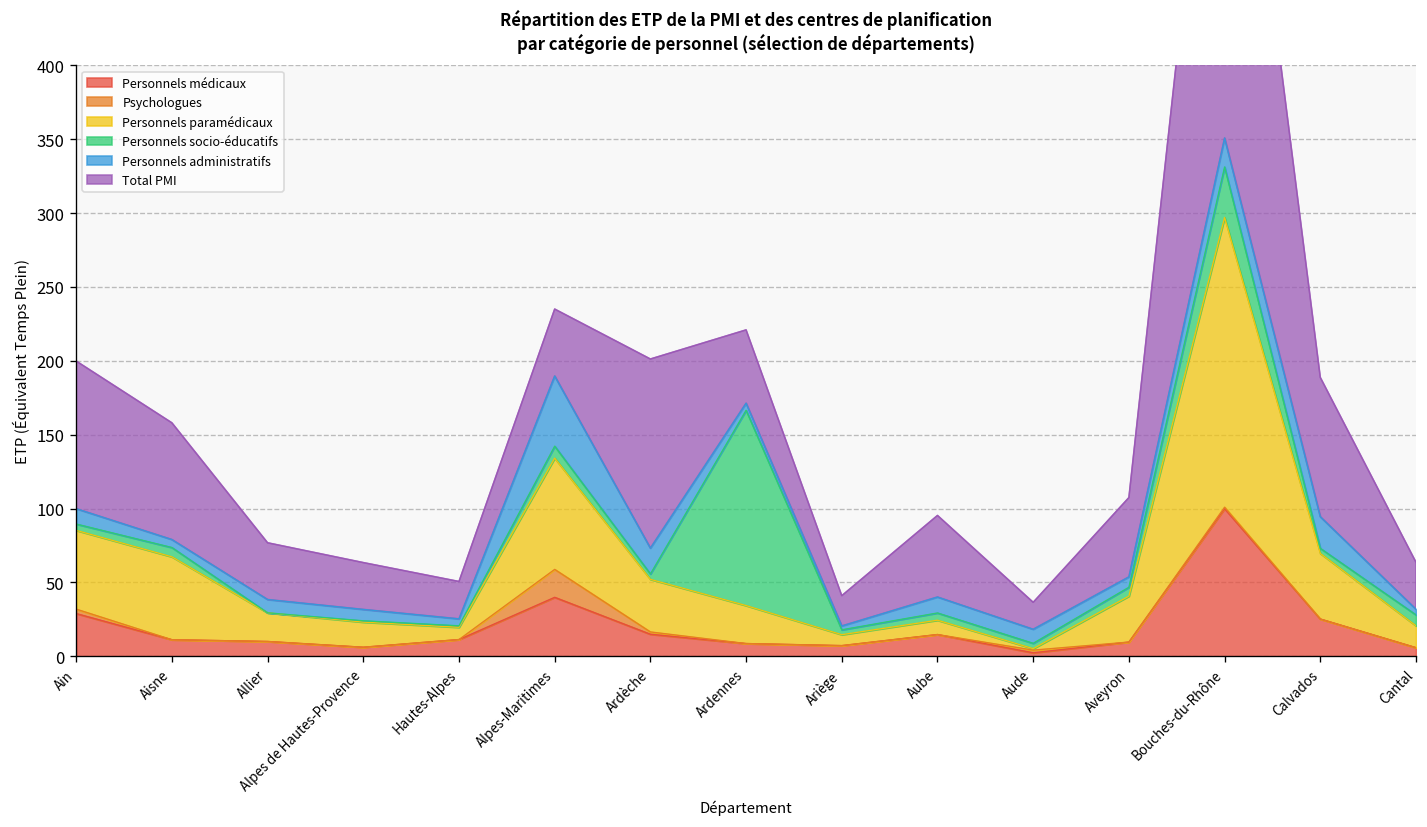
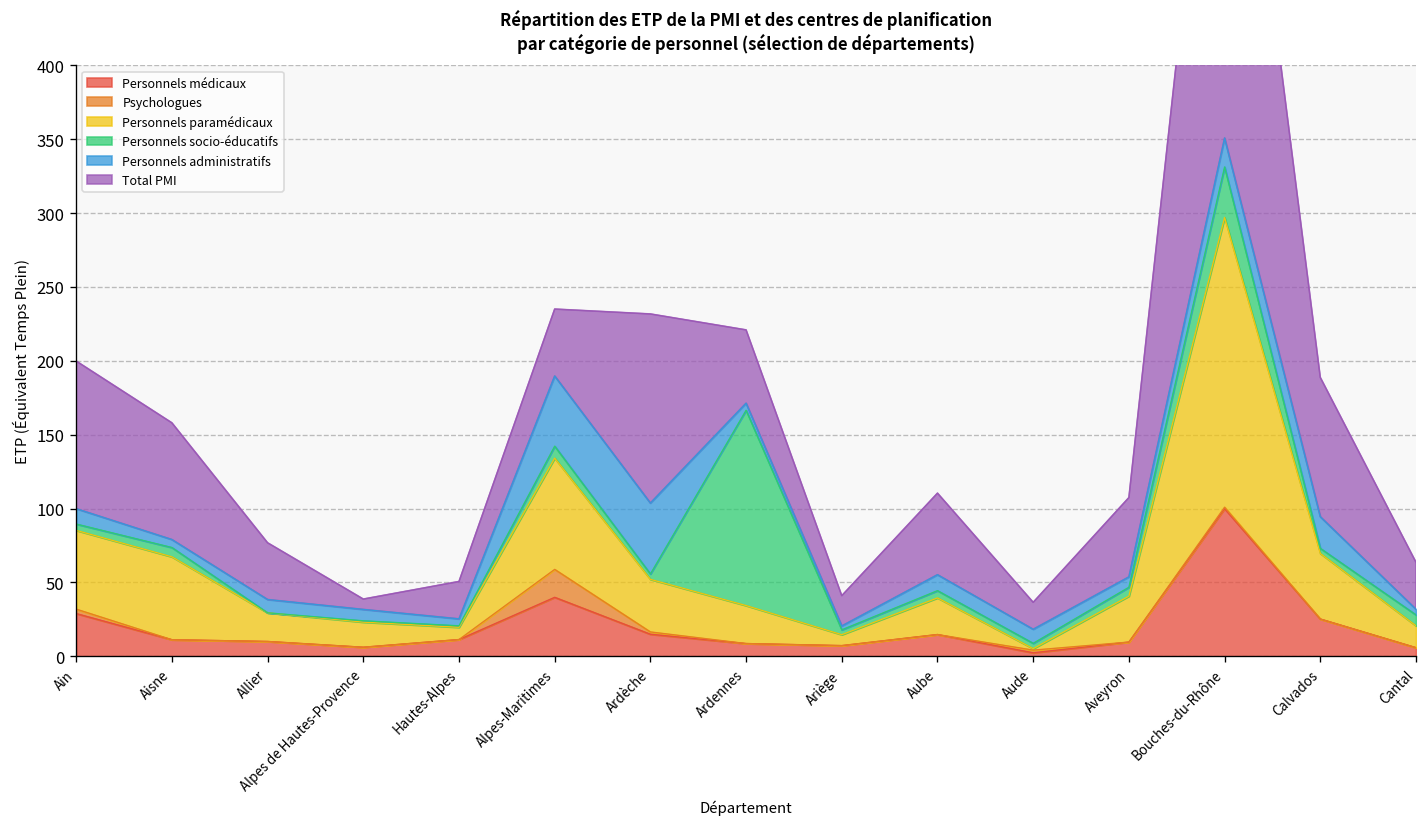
Total PMI, Alpes de Hautes-Provence: 32 -> 7
Personnels administratifs, Ardèche: 17 -> 48
Personnels paramédicaux, Aube: 10 -> 25
